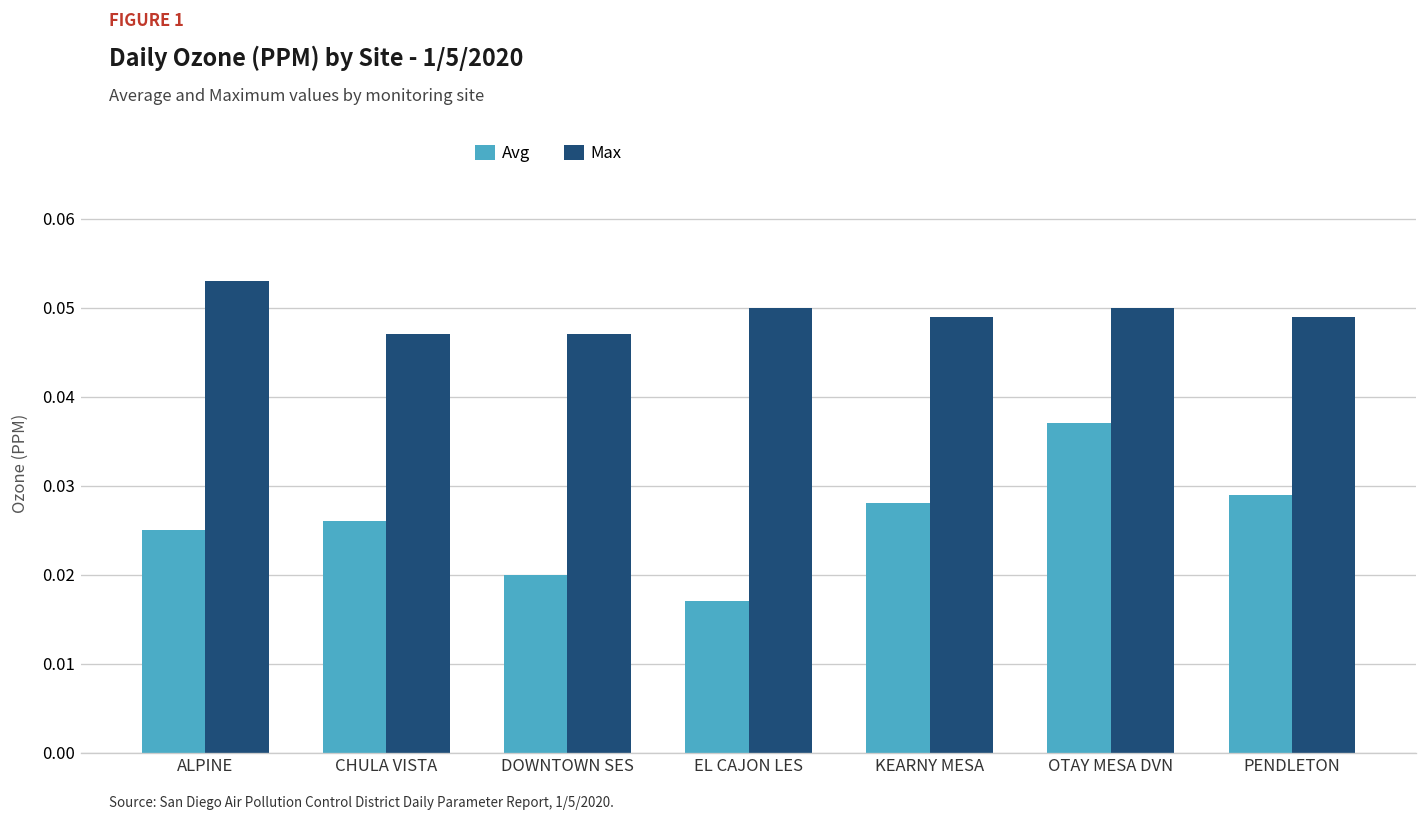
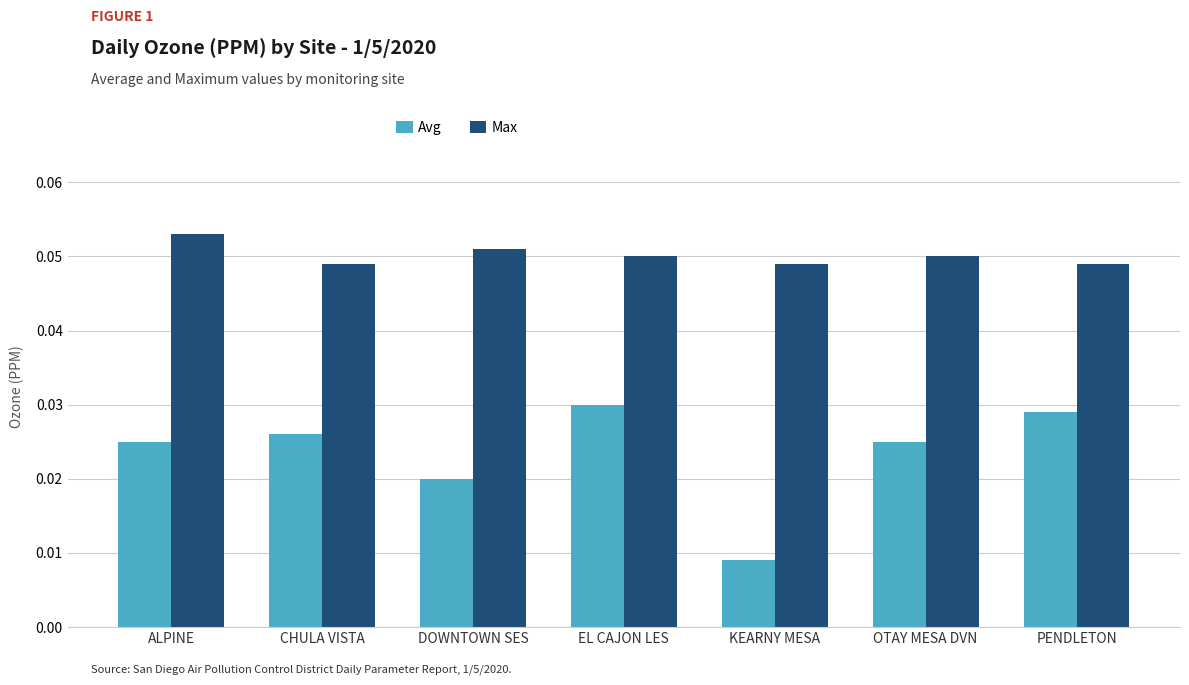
Max, CHULA VISTA: 0.047 -> 0.049
Max, DOWNTOWN SES: 0.047 -> 0.051
Avg, EL CAJON LES: 0.017 -> 0.030
Avg, KEARNY MESA: 0.028 -> 0.009
Avg, OTAY MESA DVN: 0.037 -> 0.025
